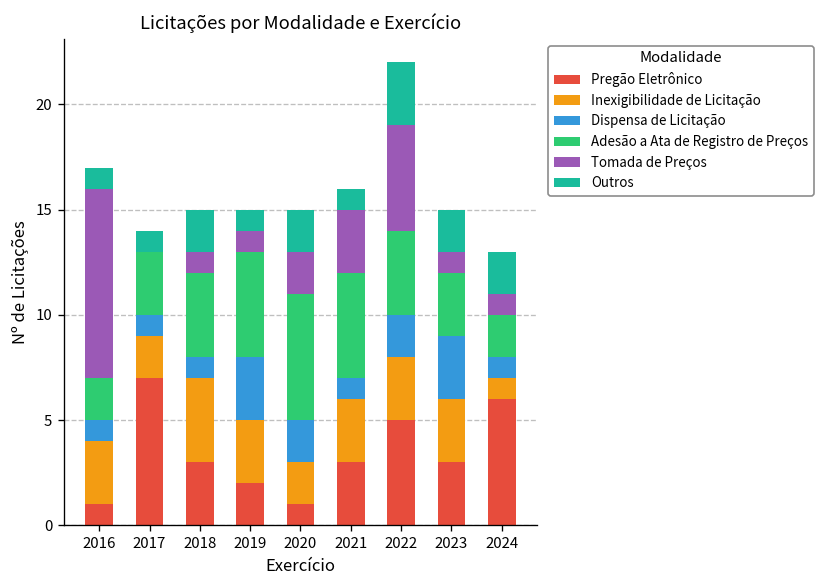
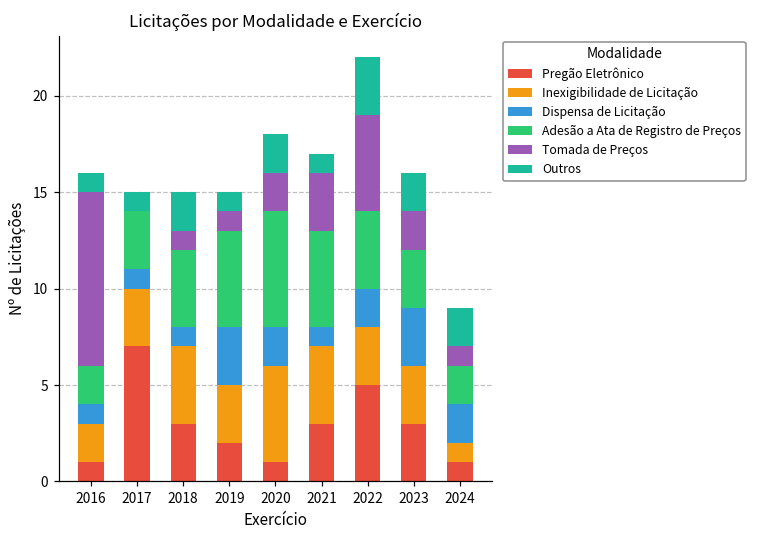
Inexigibilidade de Licitação, 2016: 3 -> 2
Inexigibilidade de Licitação, 2017: 2 -> 3
Inexigibilidade de Licitação, 2020: 2 -> 5
Inexigibilidade de Licitação, 2021: 3 -> 4
Tomada de Preços, 2023: 1 -> 2
Pregão Eletrônico, 2024: 6 -> 1
Dispensa de Licitação, 2024: 1 -> 2
